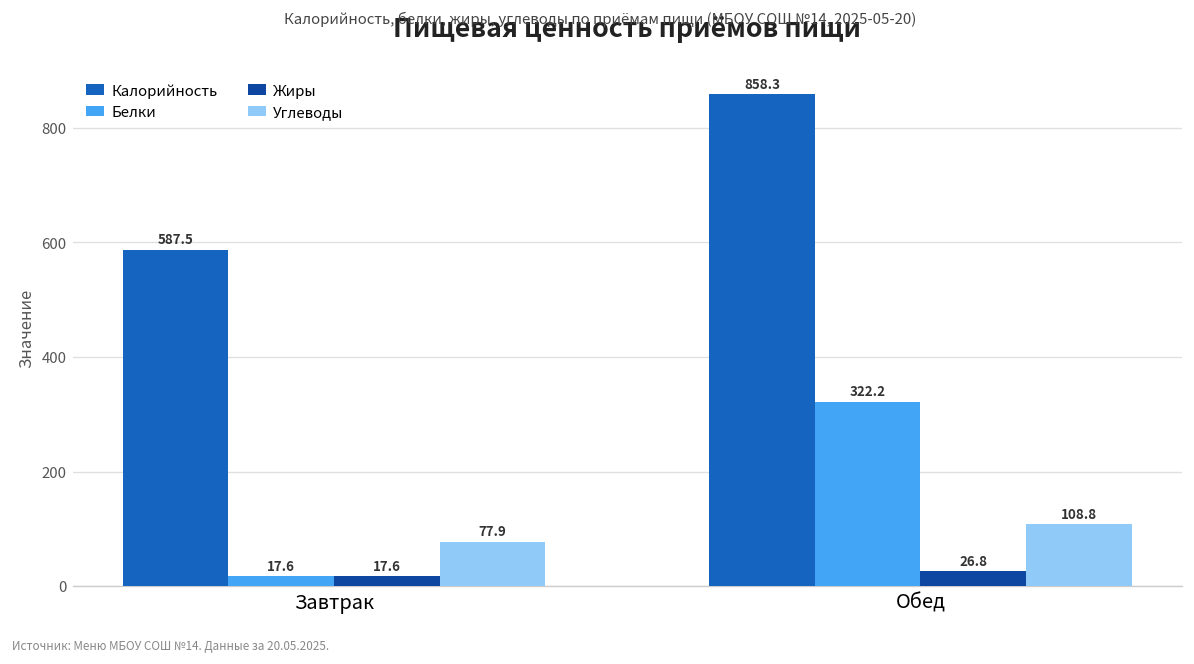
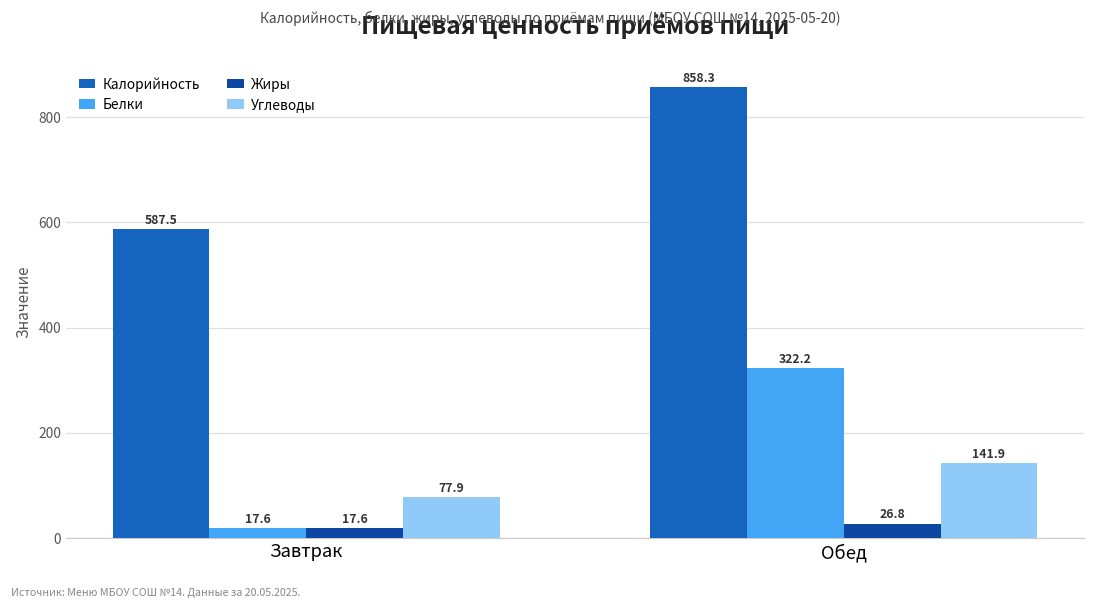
Углеводы, Обед: 108.8 -> 141.9
